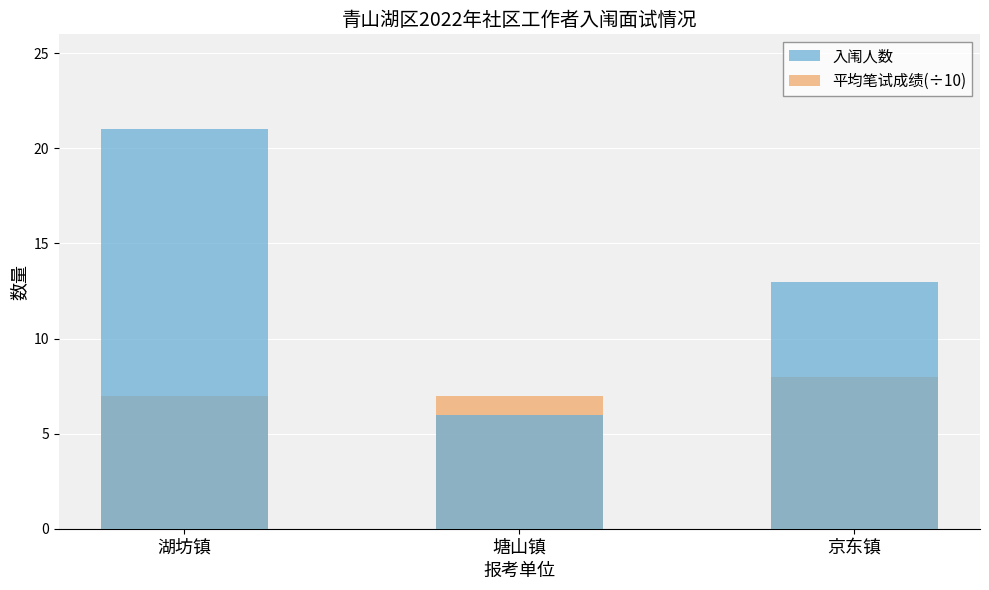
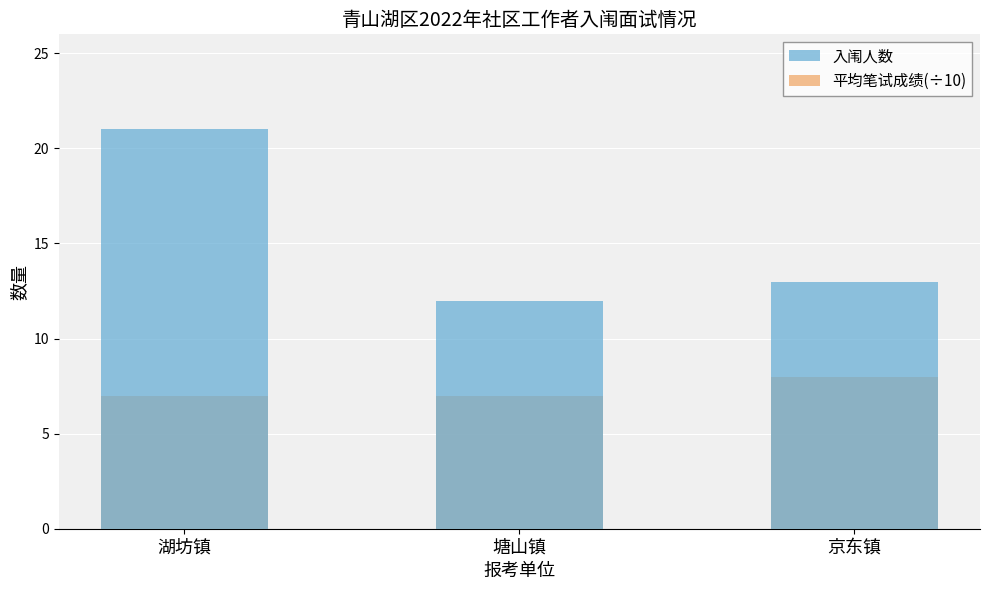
入闱人数, 塘山镇: 6 -> 12
